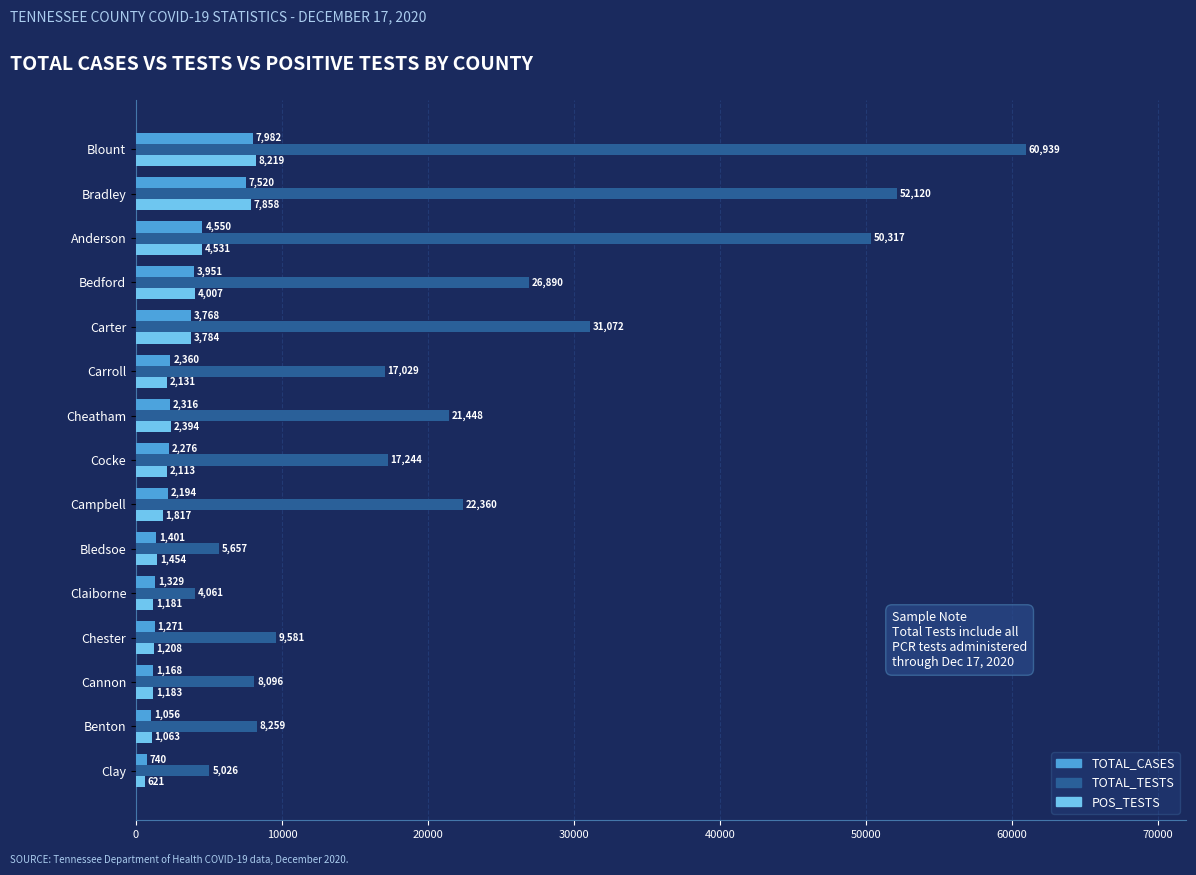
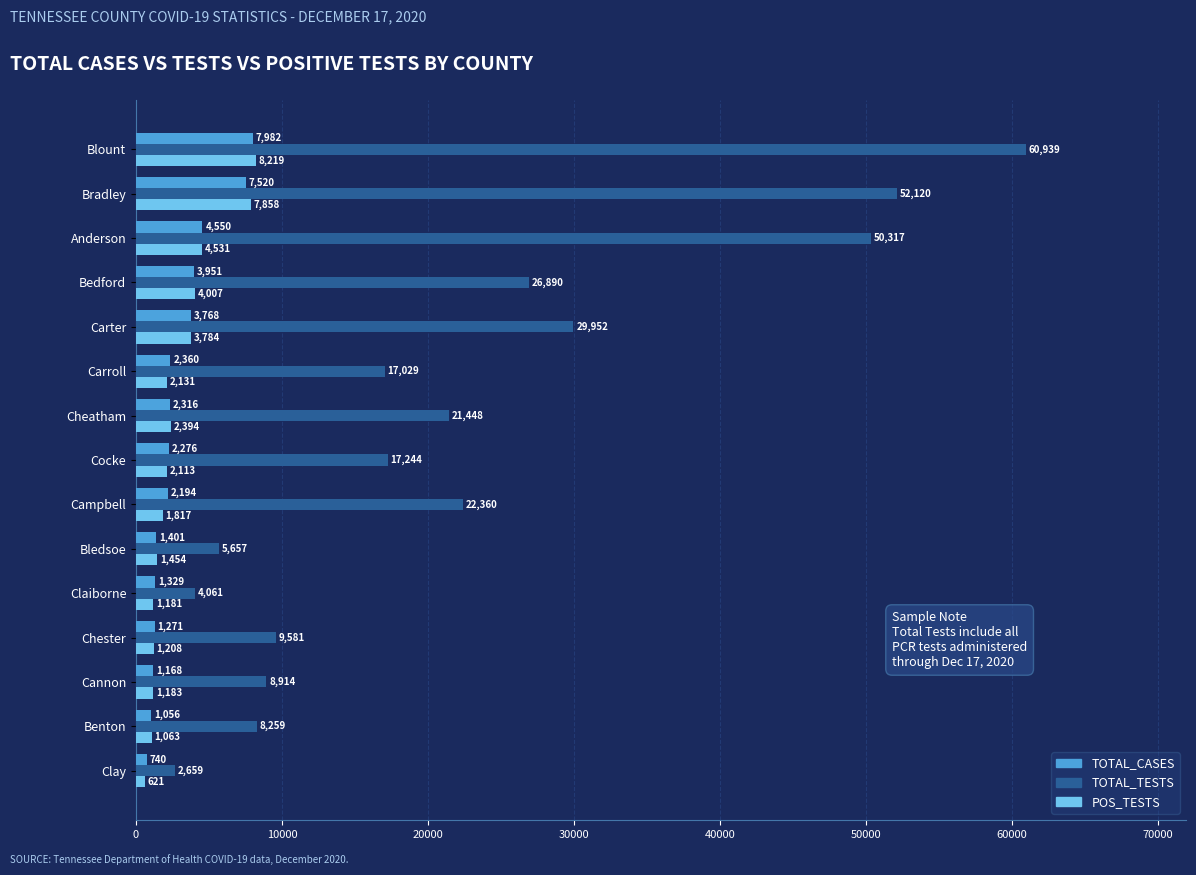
TOTAL_TESTS, Carter: 31,072 -> 29,952
TOTAL_TESTS, Cannon: 8,096 -> 8,914
TOTAL_TESTS, Clay: 5,026 -> 2,659
